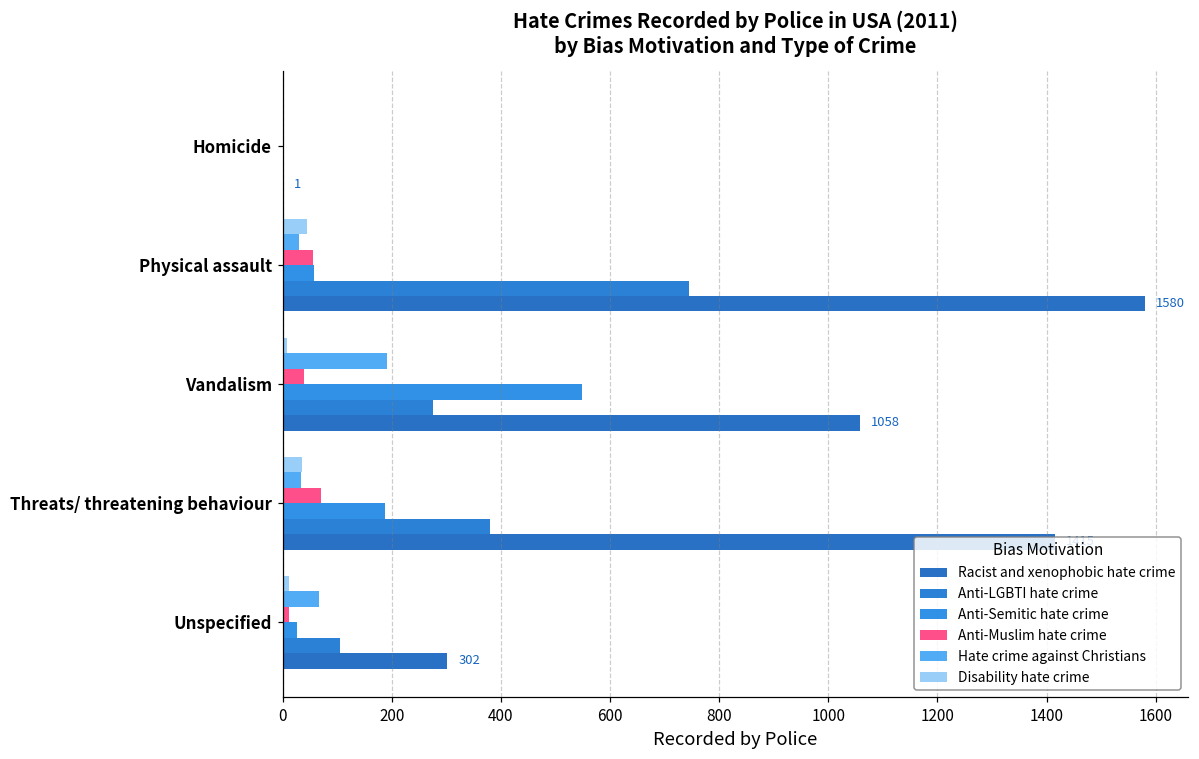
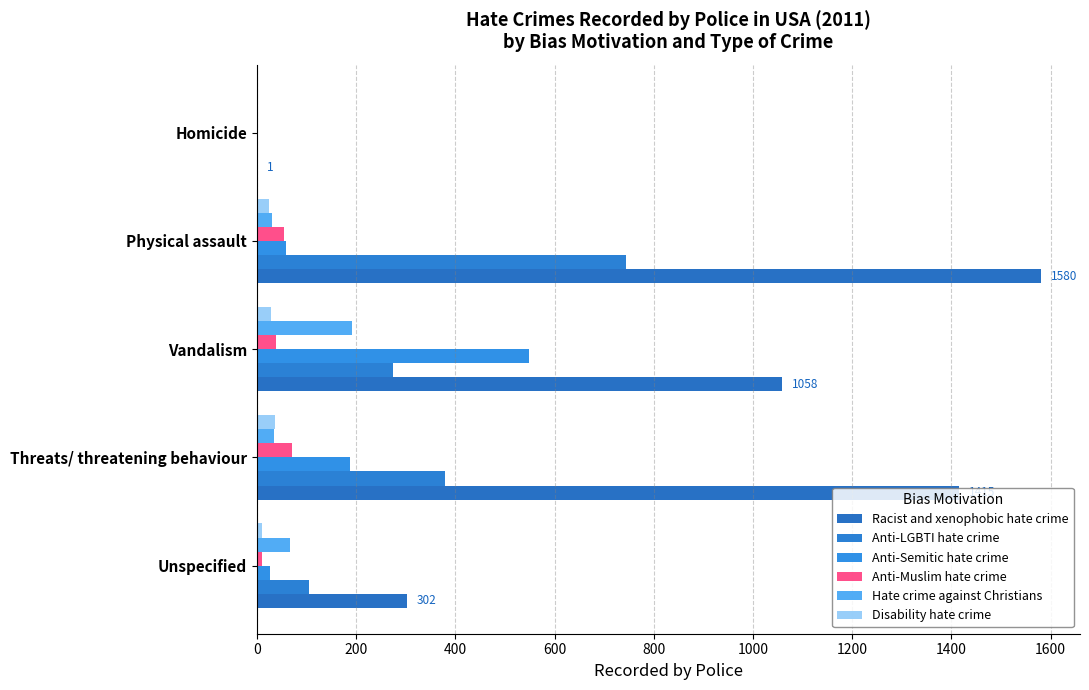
Disability hate crime, Physical assault: 50 -> 20
Disability hate crime, Vandalism: 10 -> 30
